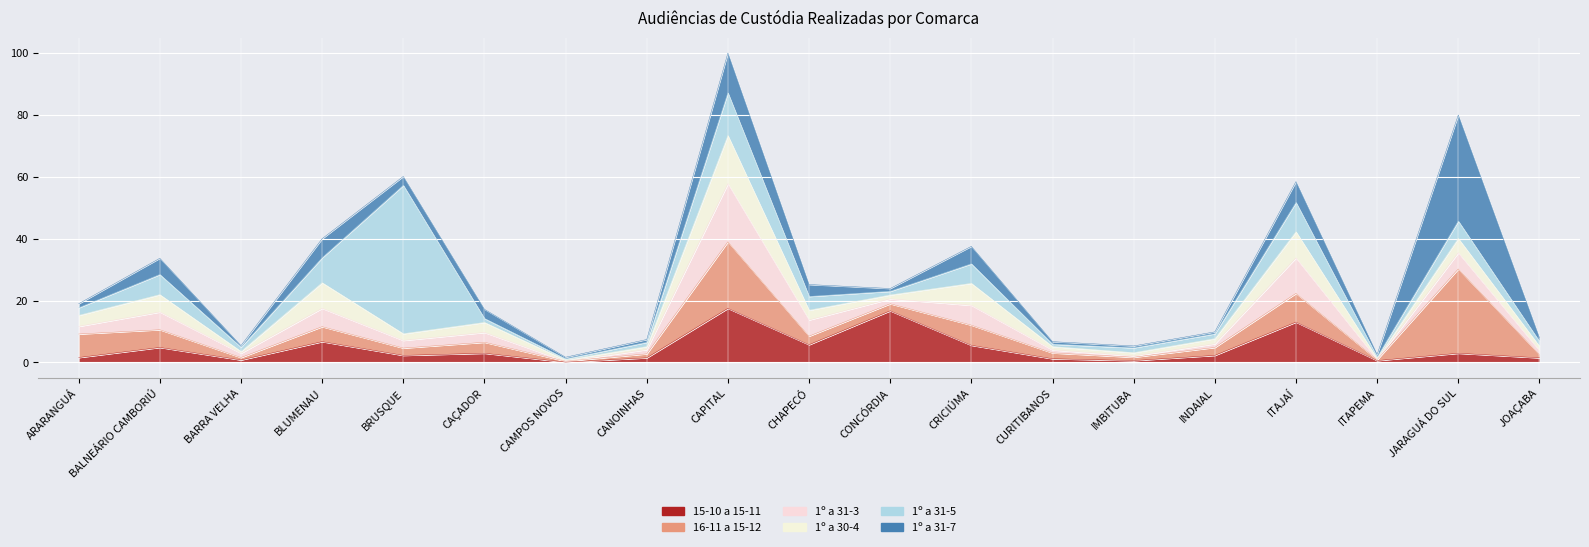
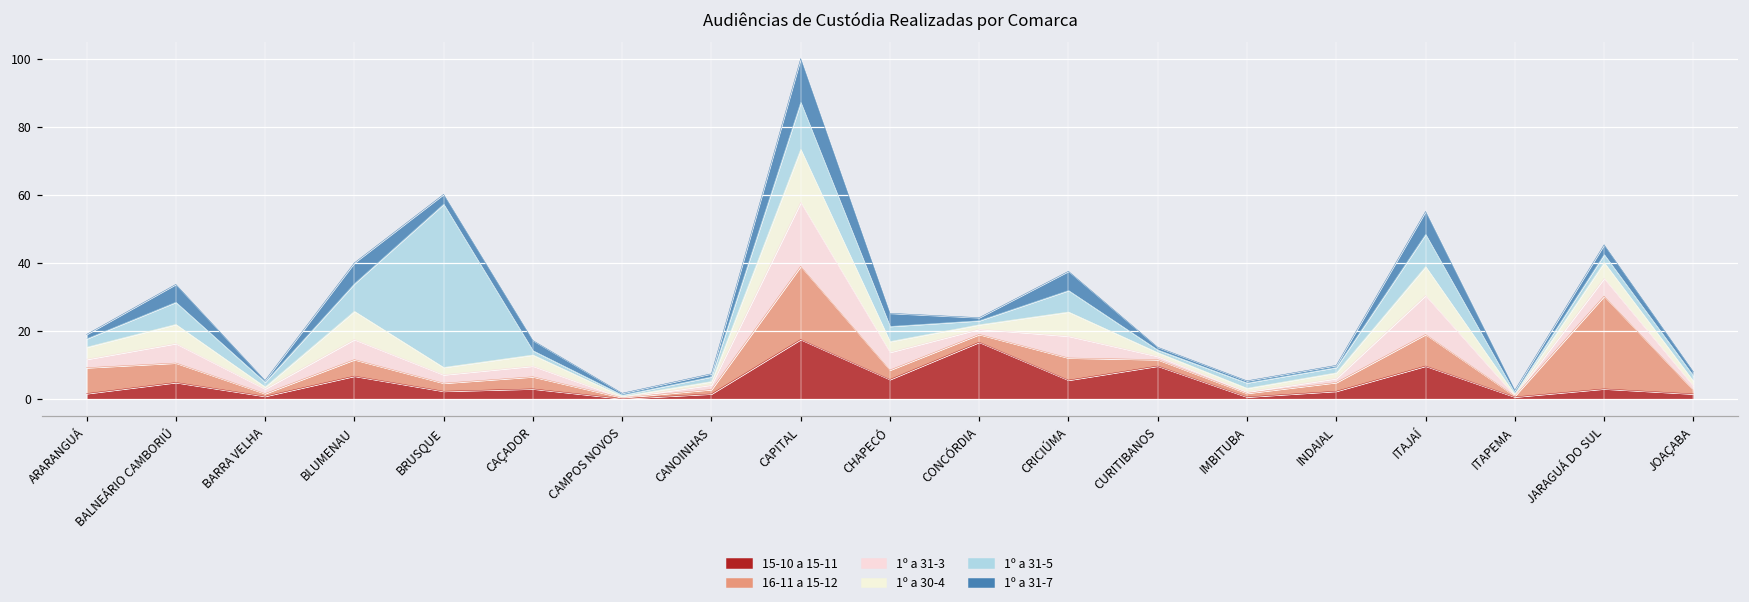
15-10 a 15-11, CURITIBANOS: 1 -> 10
15-10 a 15-11, ITAJAÍ: 13 -> 10
1º a 31-5, JARAGUÁ DO SUL: 6 -> 2
1º a 31-7, JARAGUÁ DO SUL: 34 -> 3
